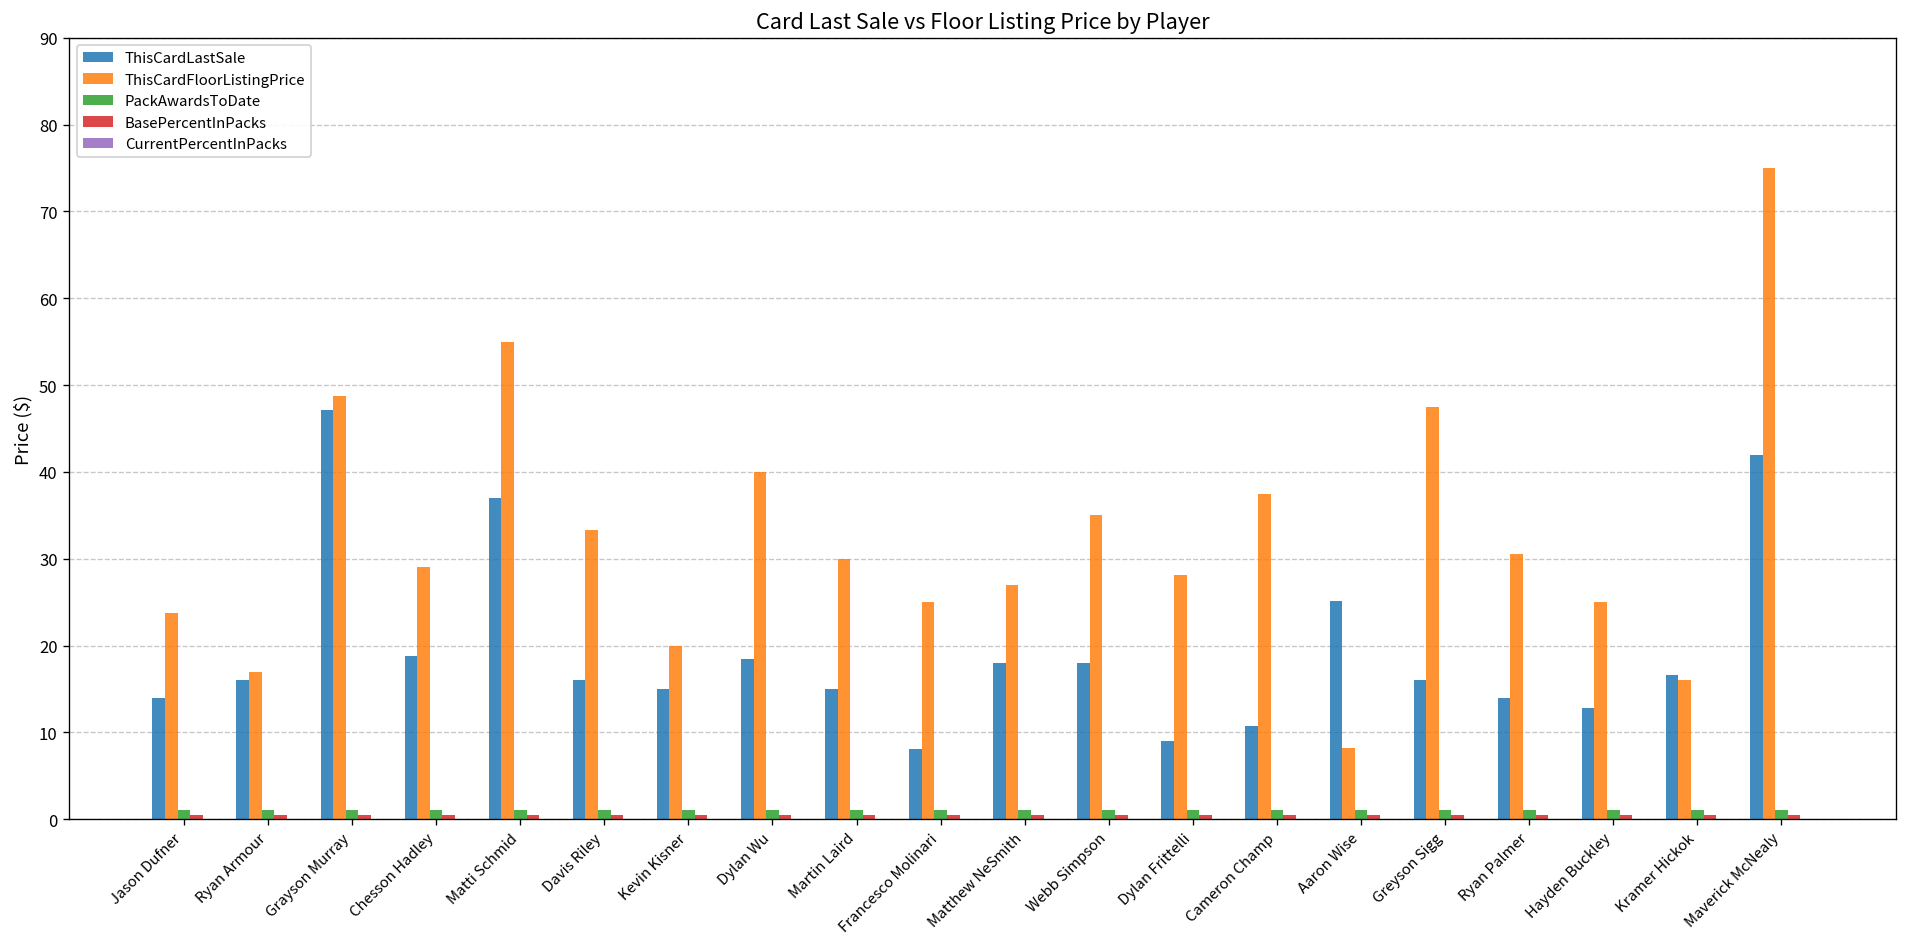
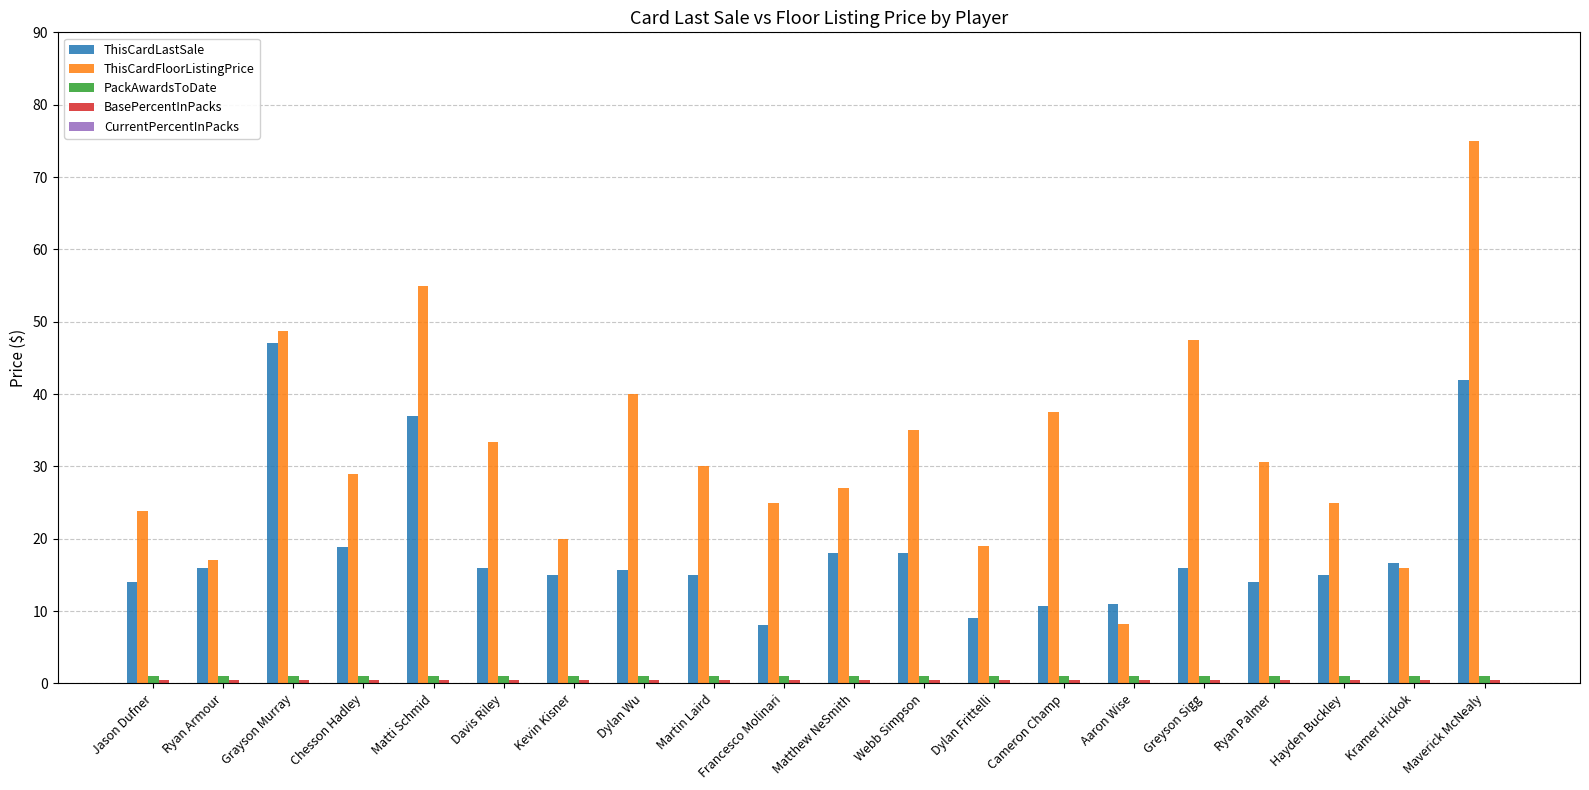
ThisCardLastSale, Dylan Wu: 19 -> 16
ThisCardFloorListingPrice, Dylan Frittelli: 28 -> 19
ThisCardLastSale, Aaron Wise: 25 -> 11
ThisCardLastSale, Hayden Buckley: 13 -> 15
